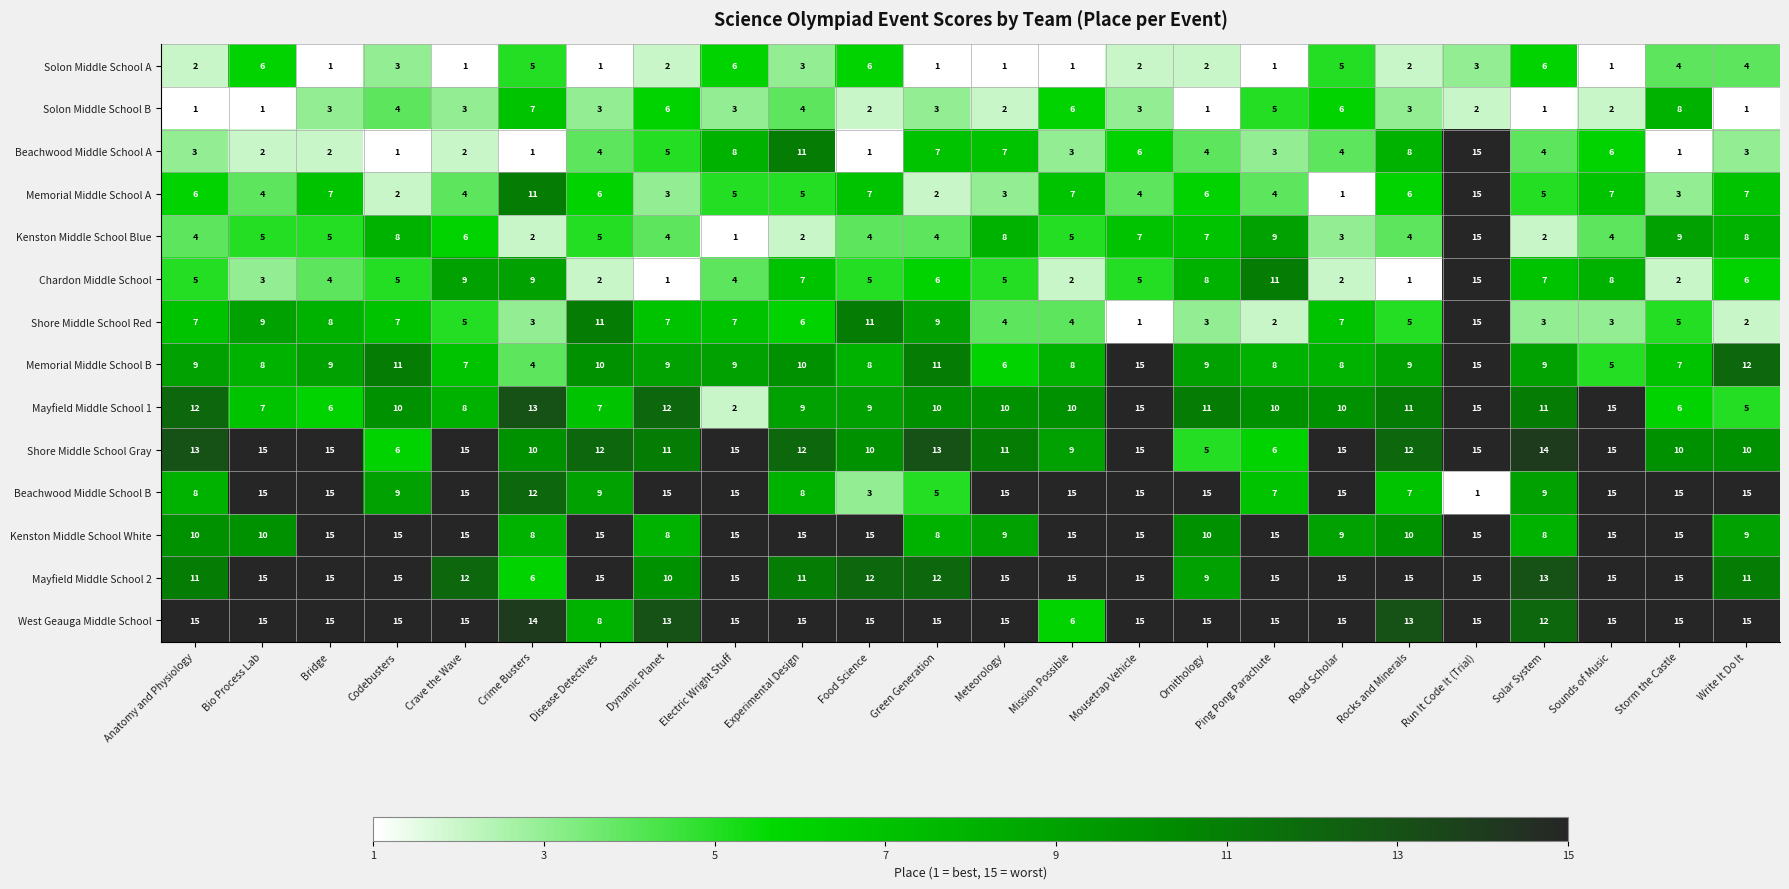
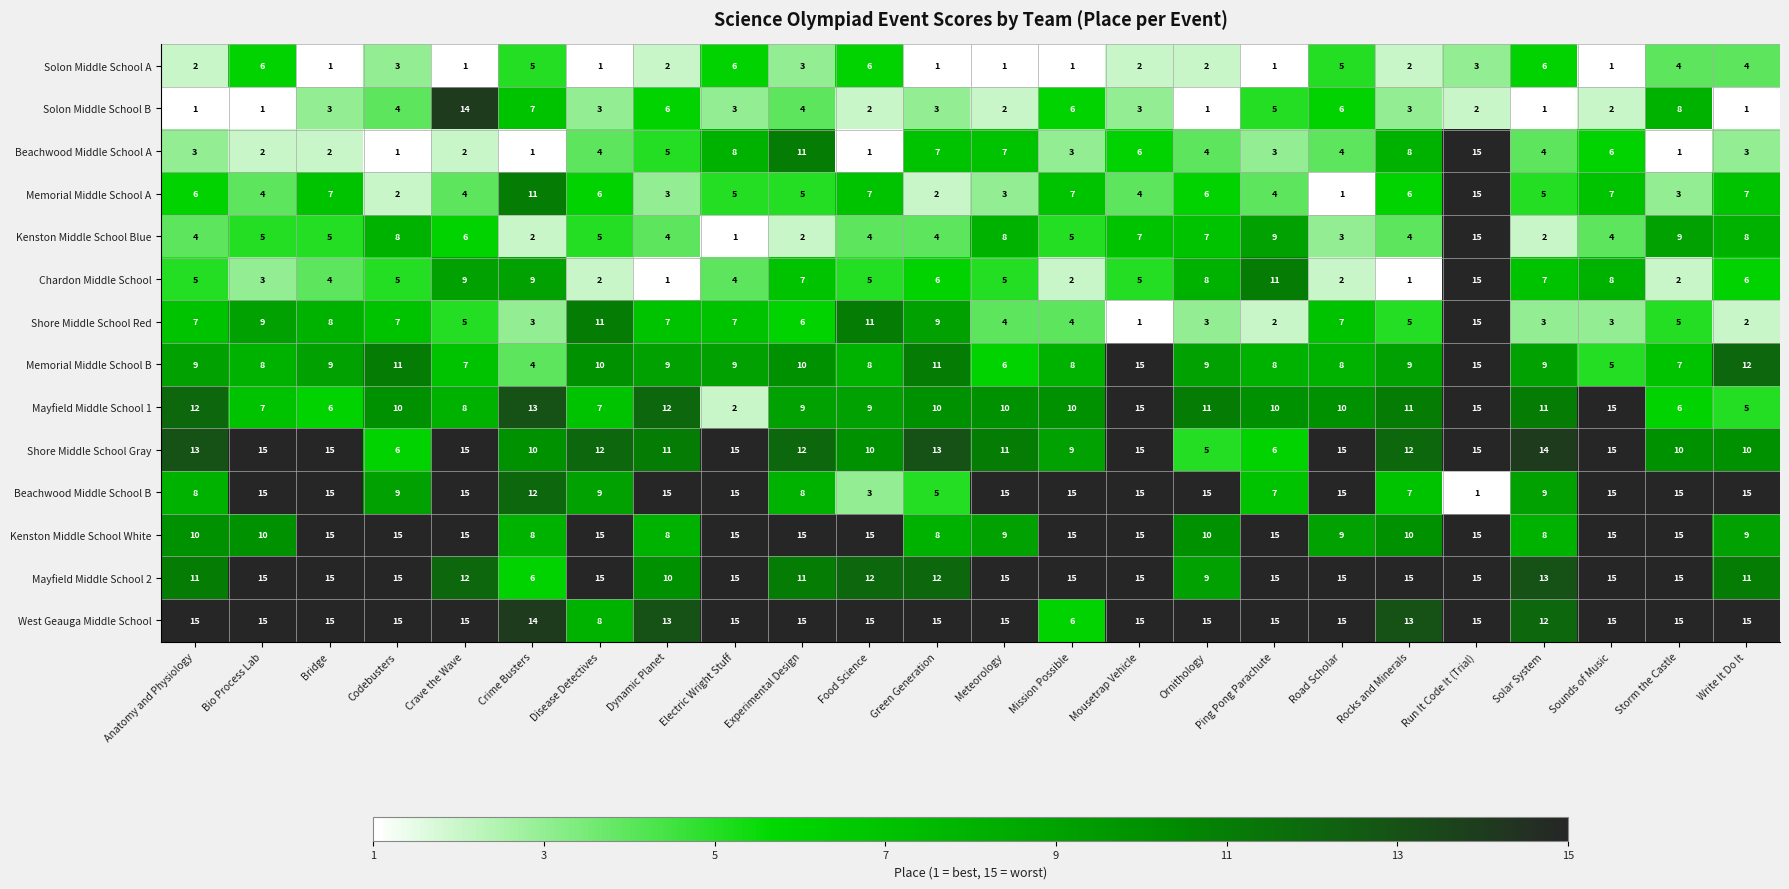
Solon Middle School B, Crave the Wave: 3 -> 14
